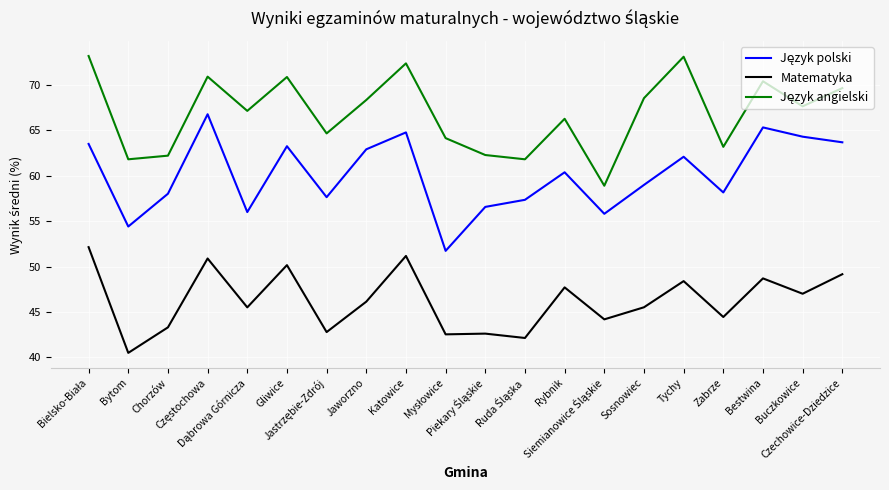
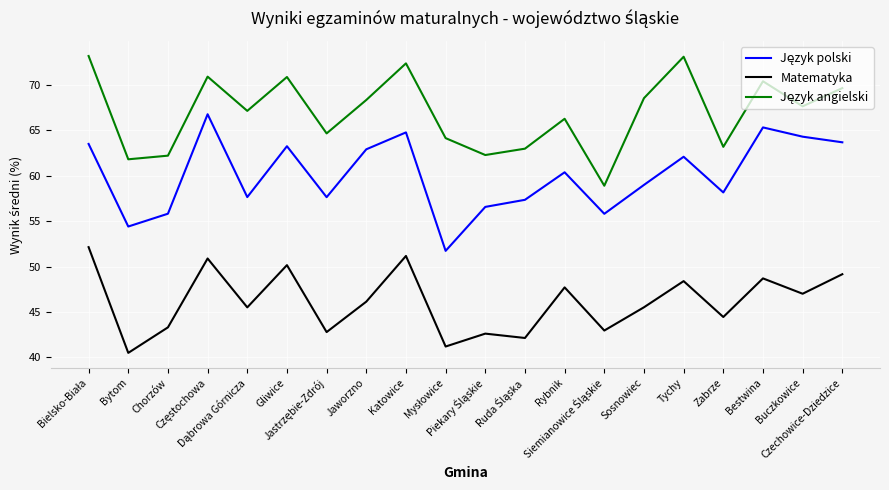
Język polski, Chorzów: 58 -> 56
Język polski, Dąbrowa Górnicza: 56 -> 58
Matematyka, Mysłowice: 43 -> 41
Język angielski, Ruda Śląska: 62 -> 63
Matematyka, Siemianowice Śląskie: 44 -> 43
